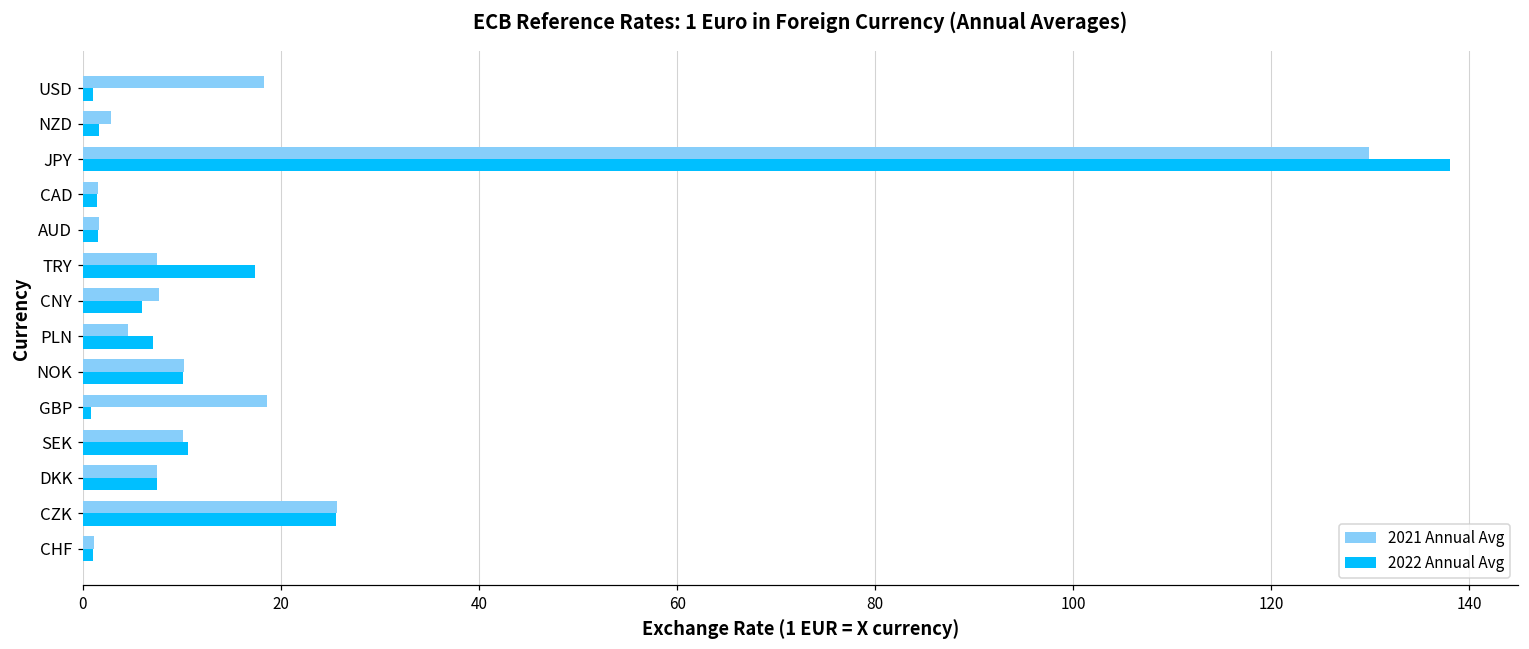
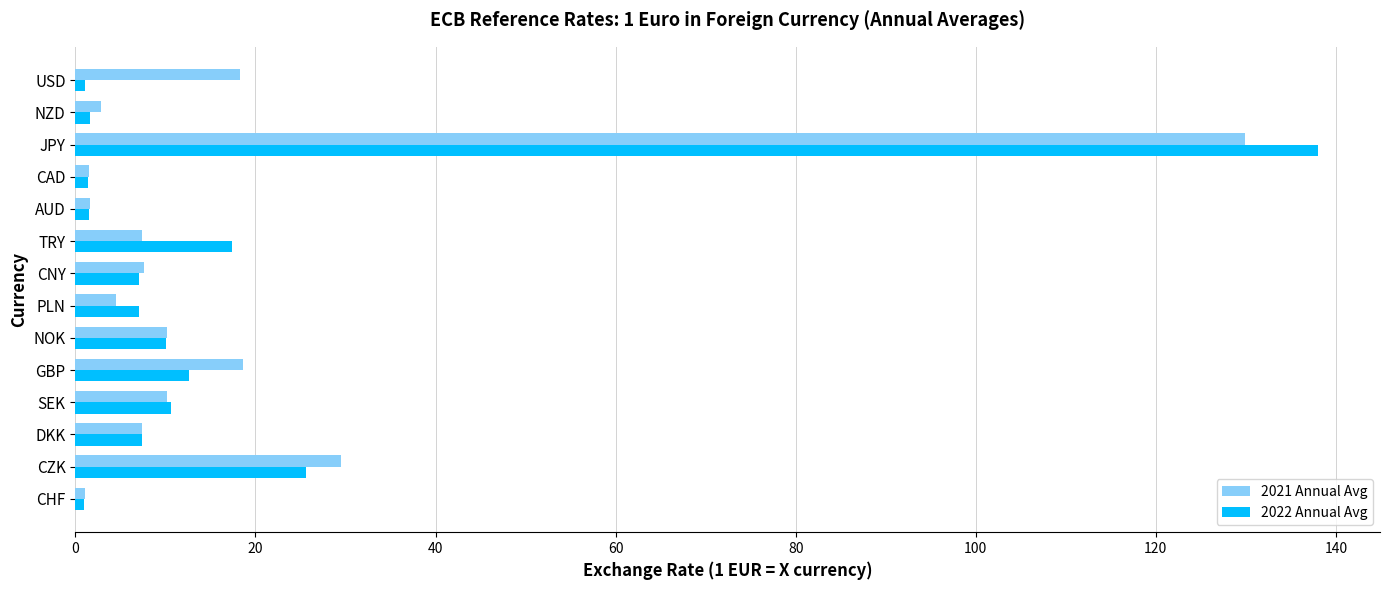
2022 Annual Avg, CNY: 6 -> 7
2022 Annual Avg, GBP: 1 -> 13
2021 Annual Avg, CZK: 26 -> 30
